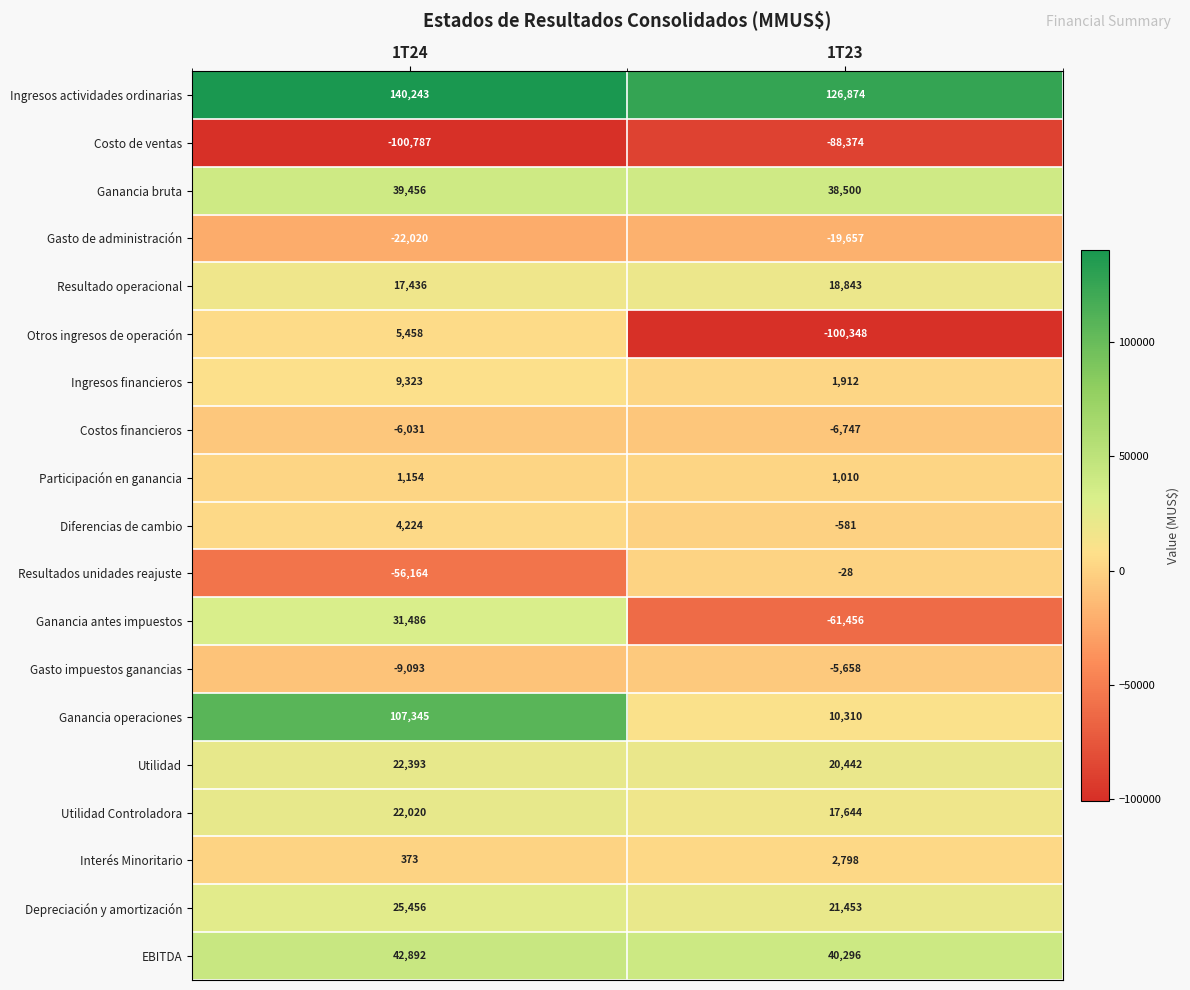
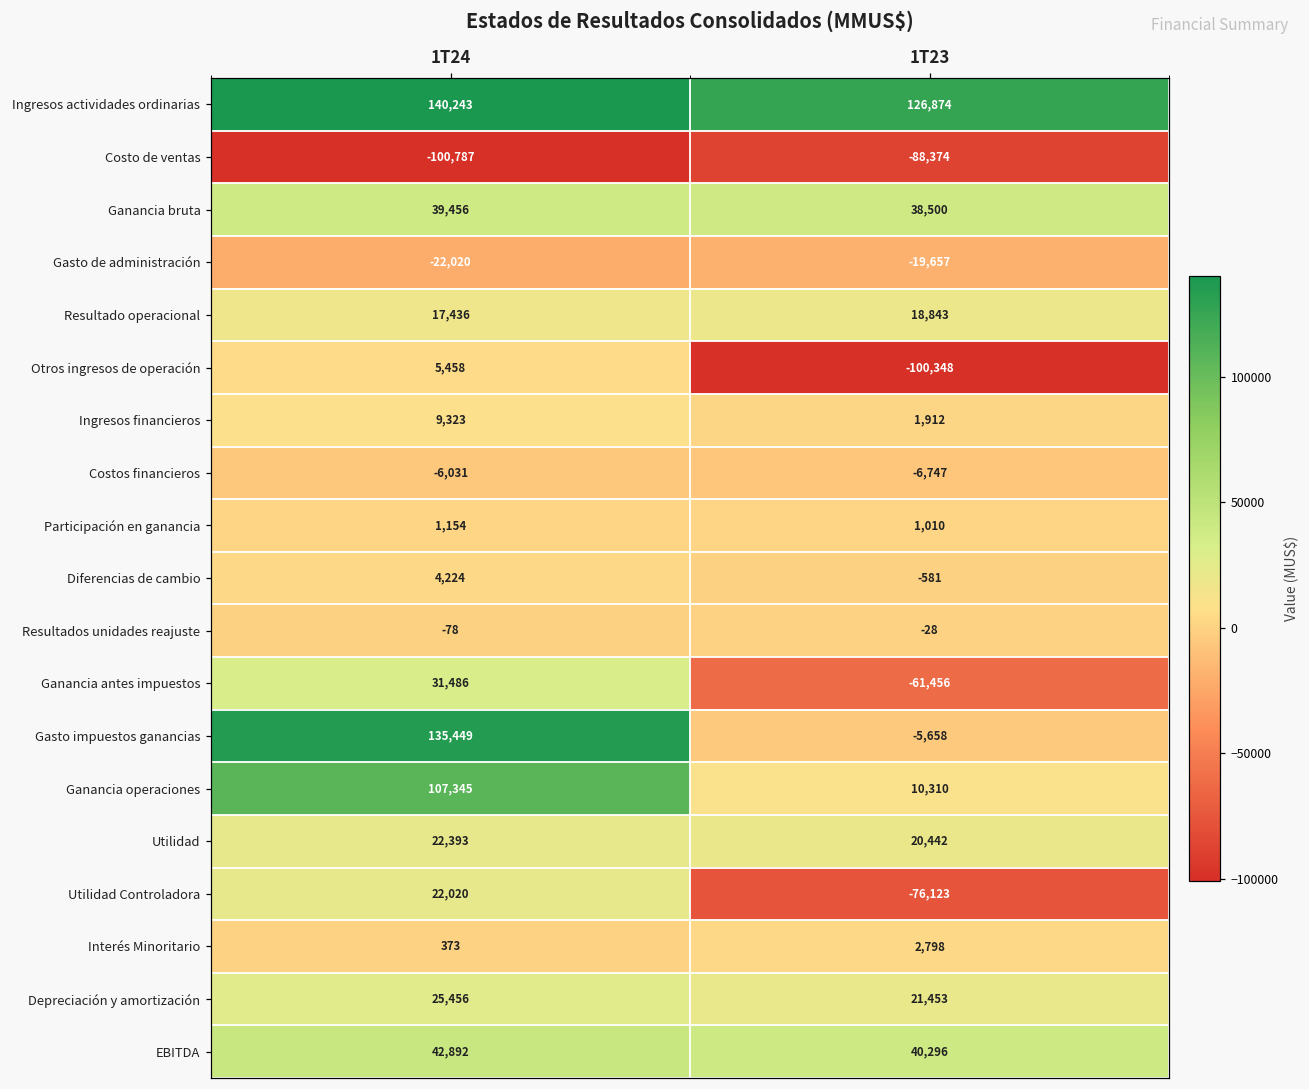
Resultados unidades reajuste, 1T24: -56,164 -> -78
Gasto impuestos ganancias, 1T24: -9,093 -> 135,449
Utilidad Controladora, 1T23: 17,644 -> -76,123
